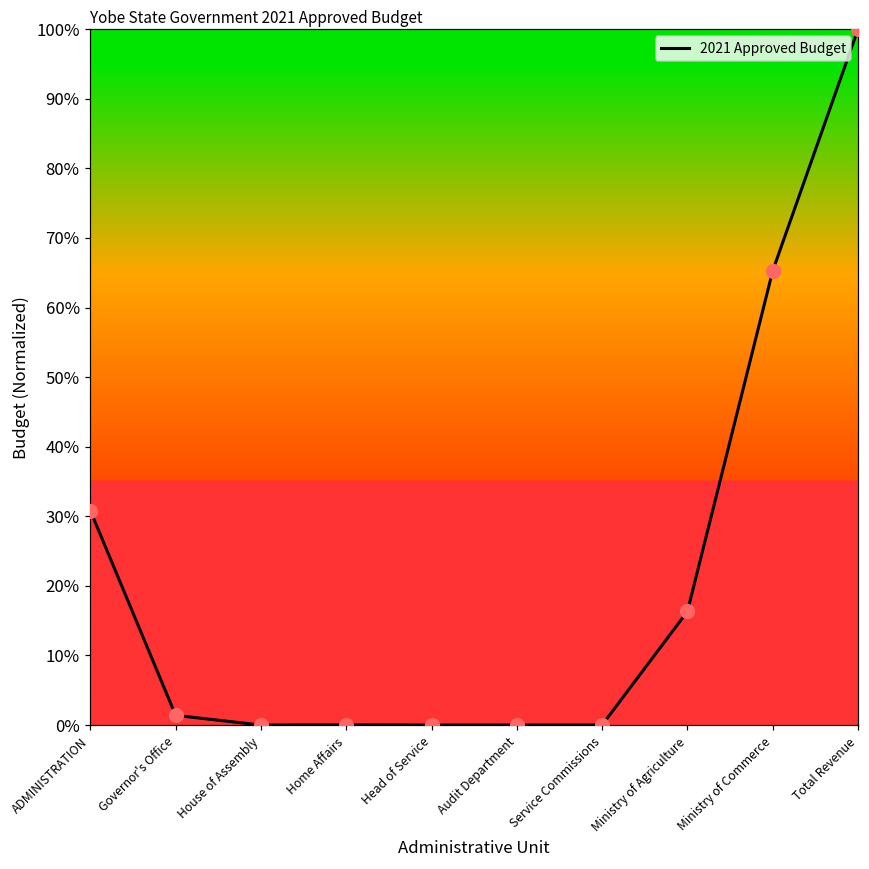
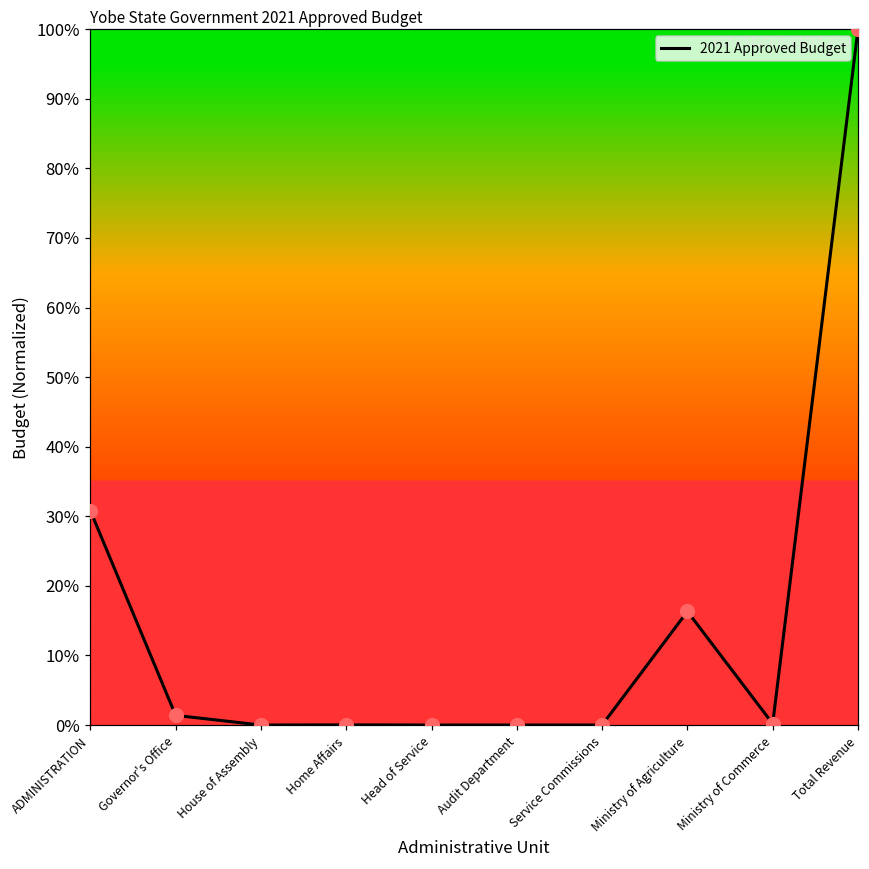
Ministry of Commerce: 65% -> 0%
